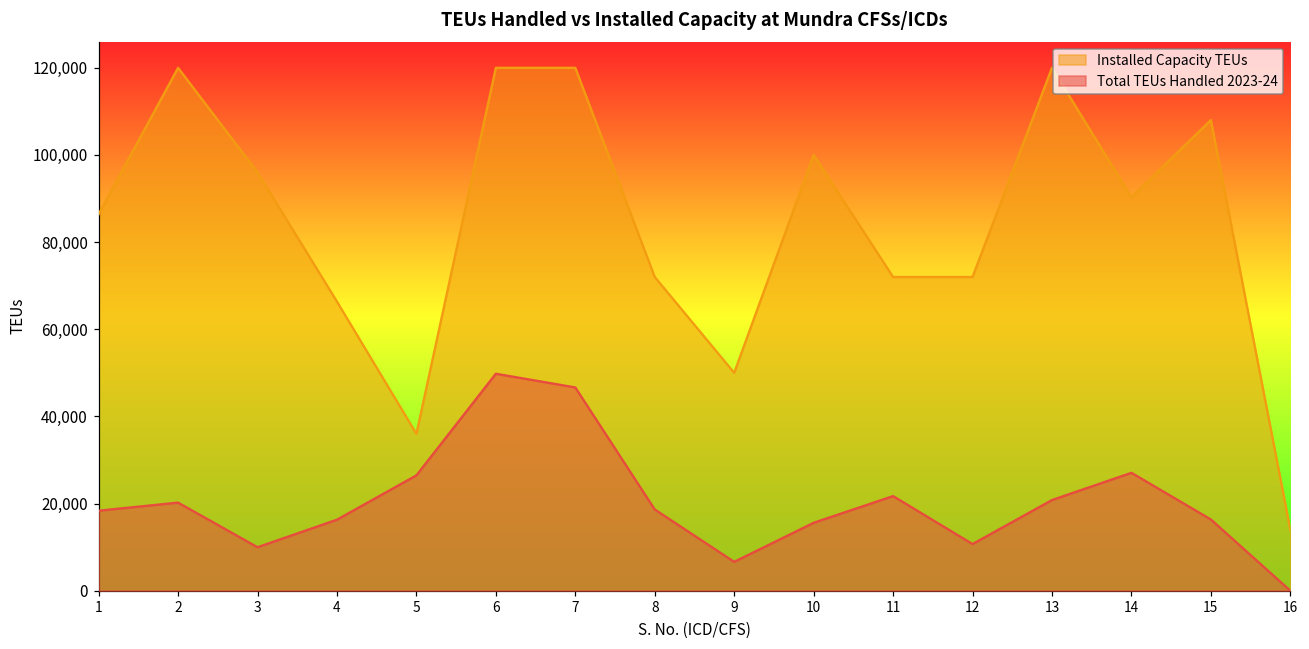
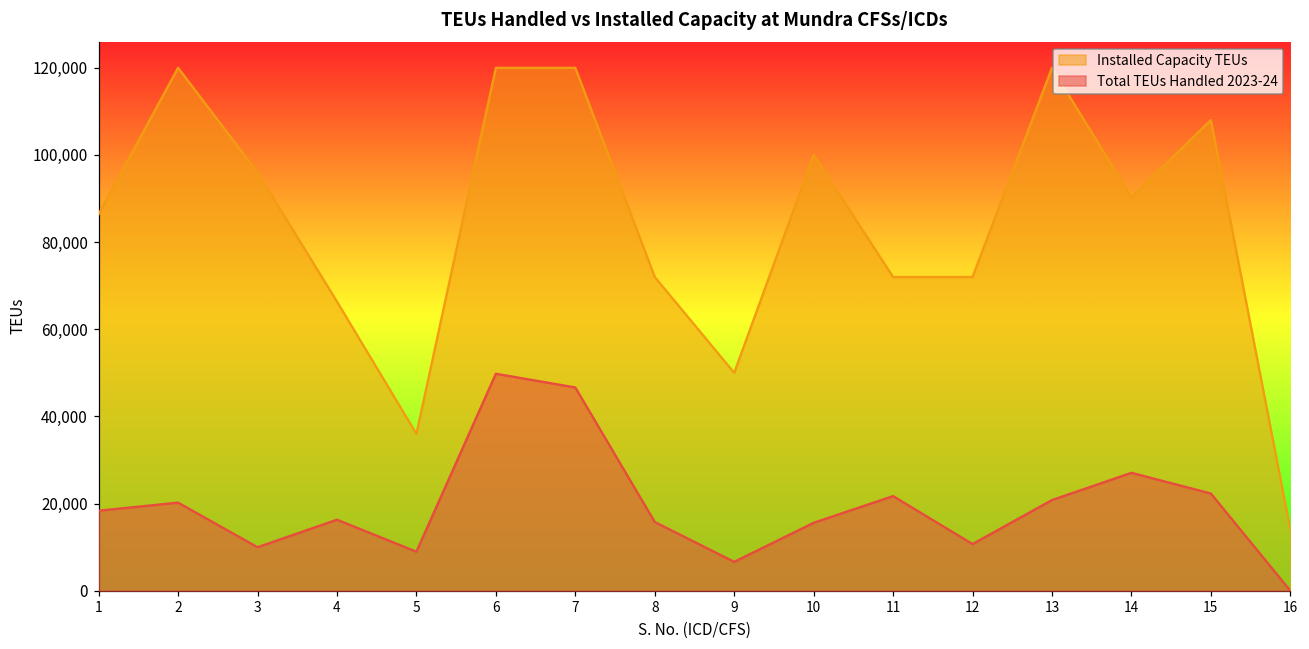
Total TEUs Handled 2023-24, 5: 26,000 -> 9,000
Total TEUs Handled 2023-24, 8: 19,000 -> 16,000
Total TEUs Handled 2023-24, 15: 16,000 -> 22,000
